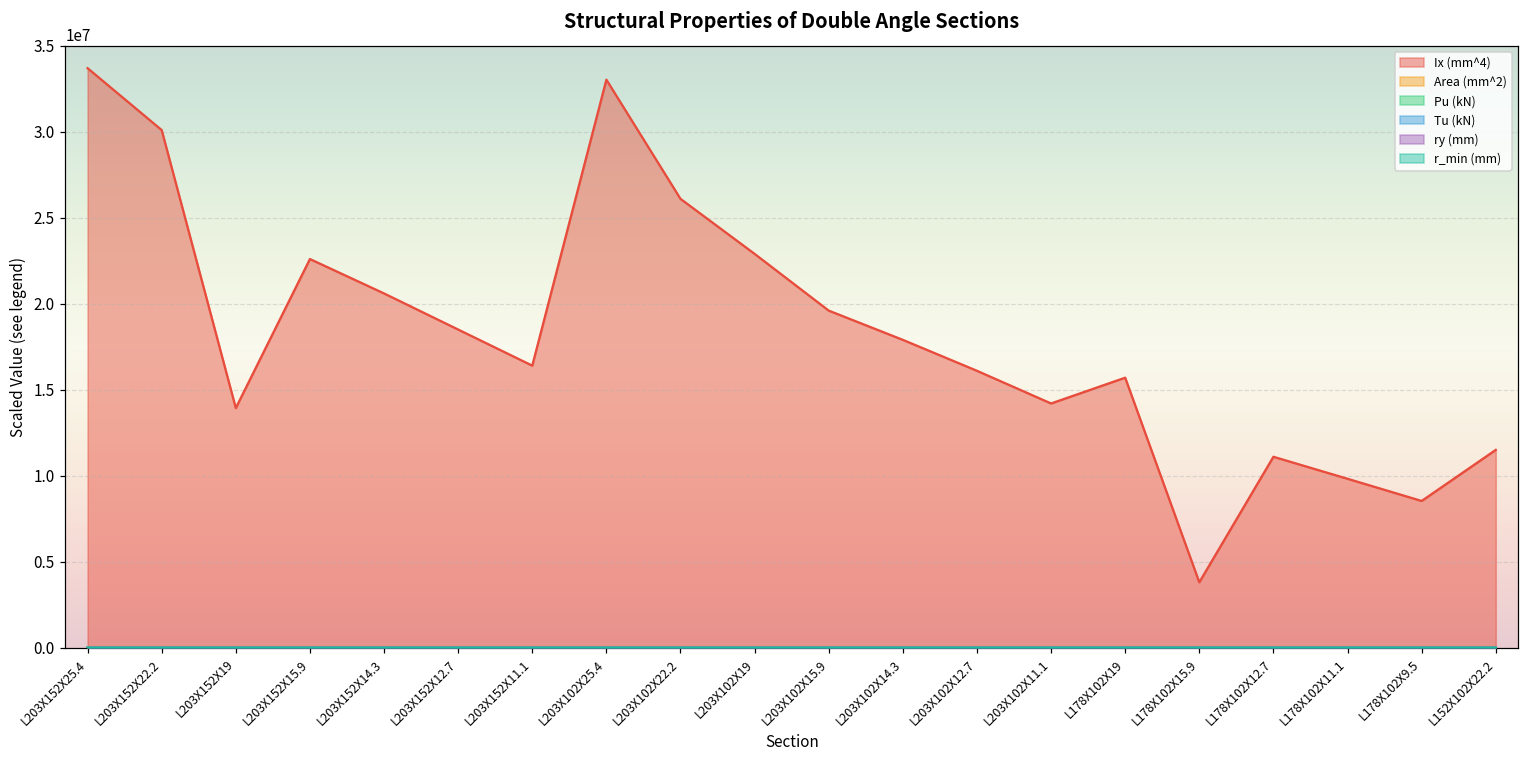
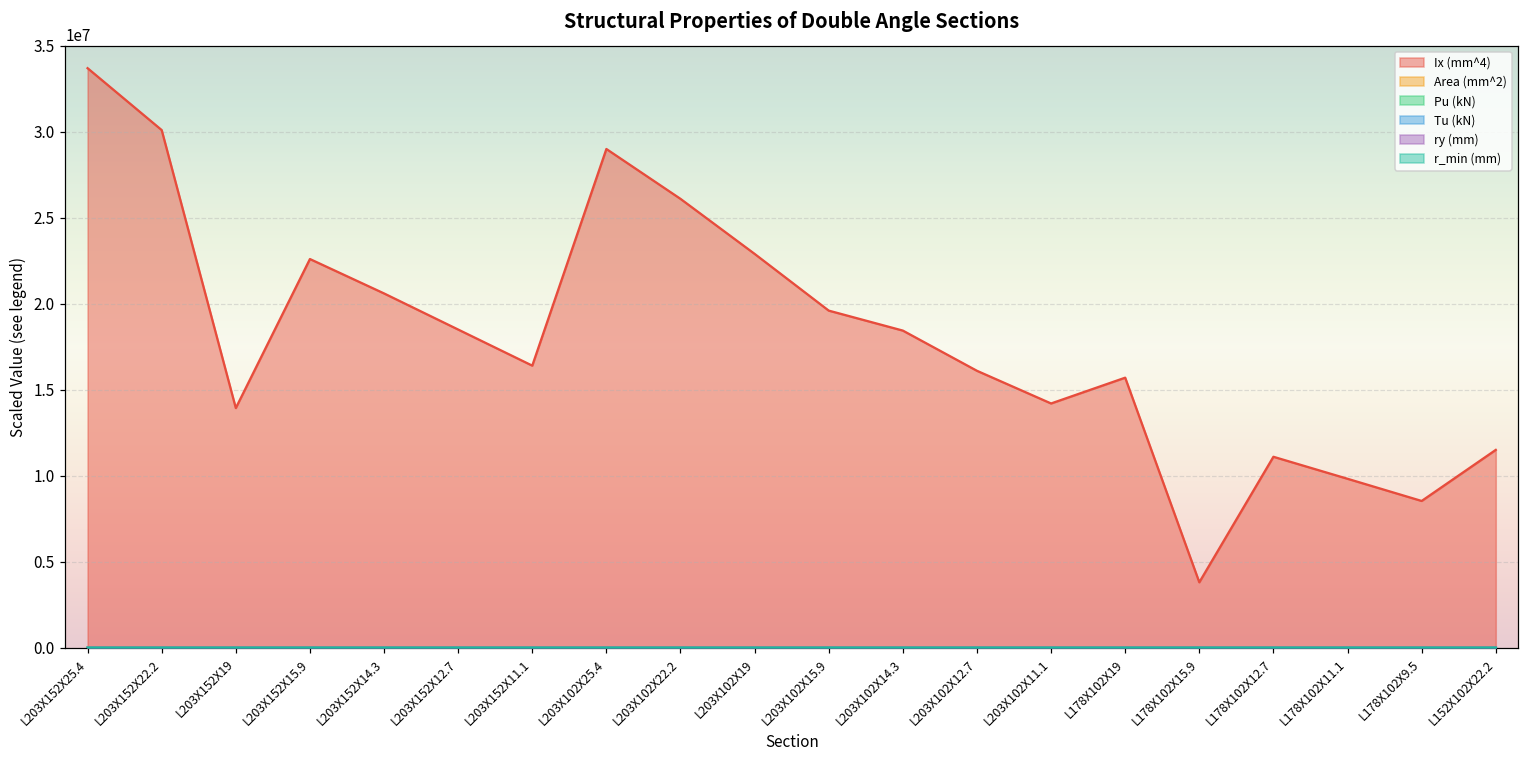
Ix (mm^4), L203X102X25.4: 33000000 -> 29000000
Ix (mm^4), L203X102X14.3: 17900000 -> 18400000
